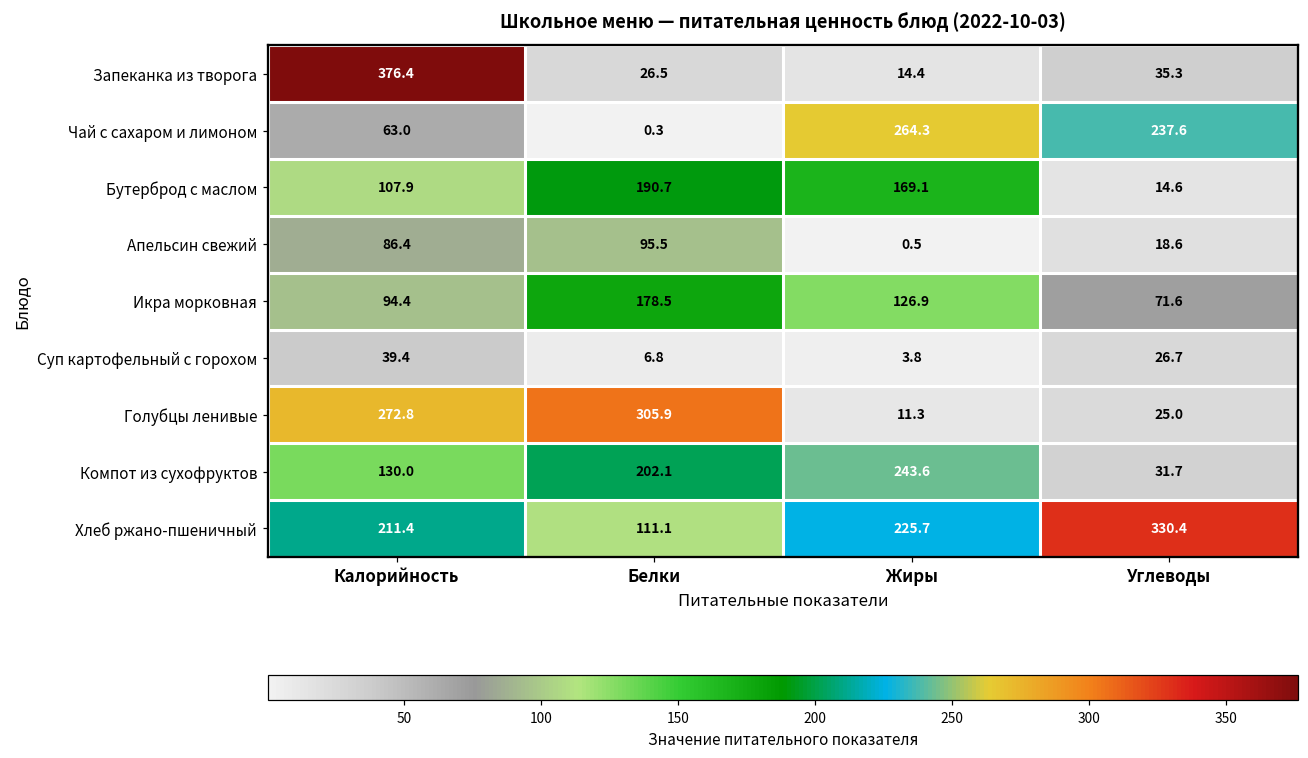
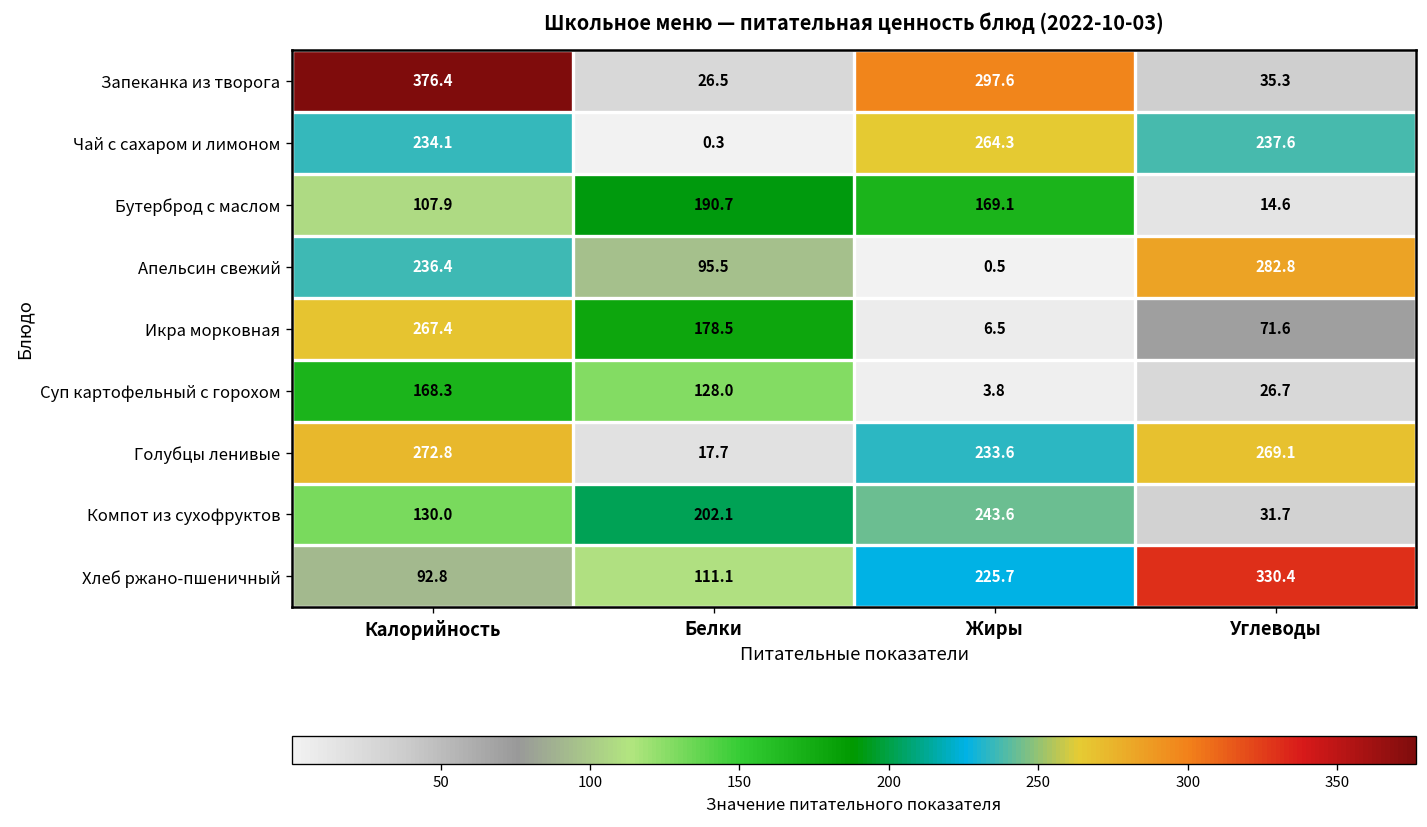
Запеканка из творога, Жиры: 14.4 -> 297.6
Чай с сахаром и лимоном, Калорийность: 63.0 -> 234.1
Апельсин свежий, Калорийность: 86.4 -> 236.4
Апельсин свежий, Углеводы: 18.6 -> 282.8
Икра морковная, Калорийность: 94.4 -> 267.4
Икра морковная, Жиры: 126.9 -> 6.5
Суп картофельный с горохом, Калорийность: 39.4 -> 168.3
Суп картофельный с горохом, Белки: 6.8 -> 128.0
Голубцы ленивые, Белки: 305.9 -> 17.7
Голубцы ленивые, Жиры: 11.3 -> 233.6
Голубцы ленивые, Углеводы: 25.0 -> 269.1
Хлеб ржано-пшеничный, Калорийность: 211.4 -> 92.8
